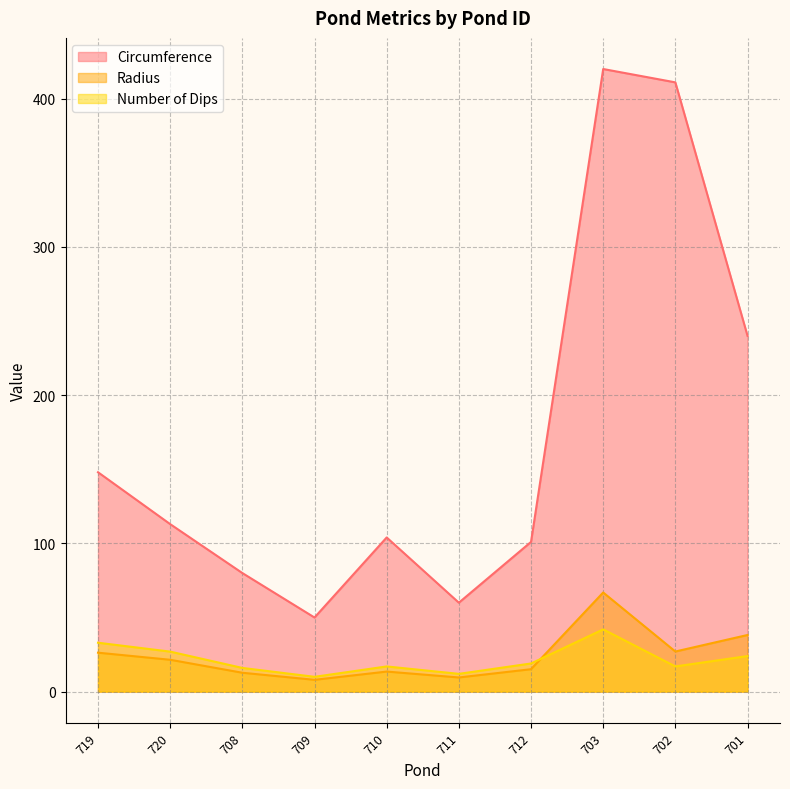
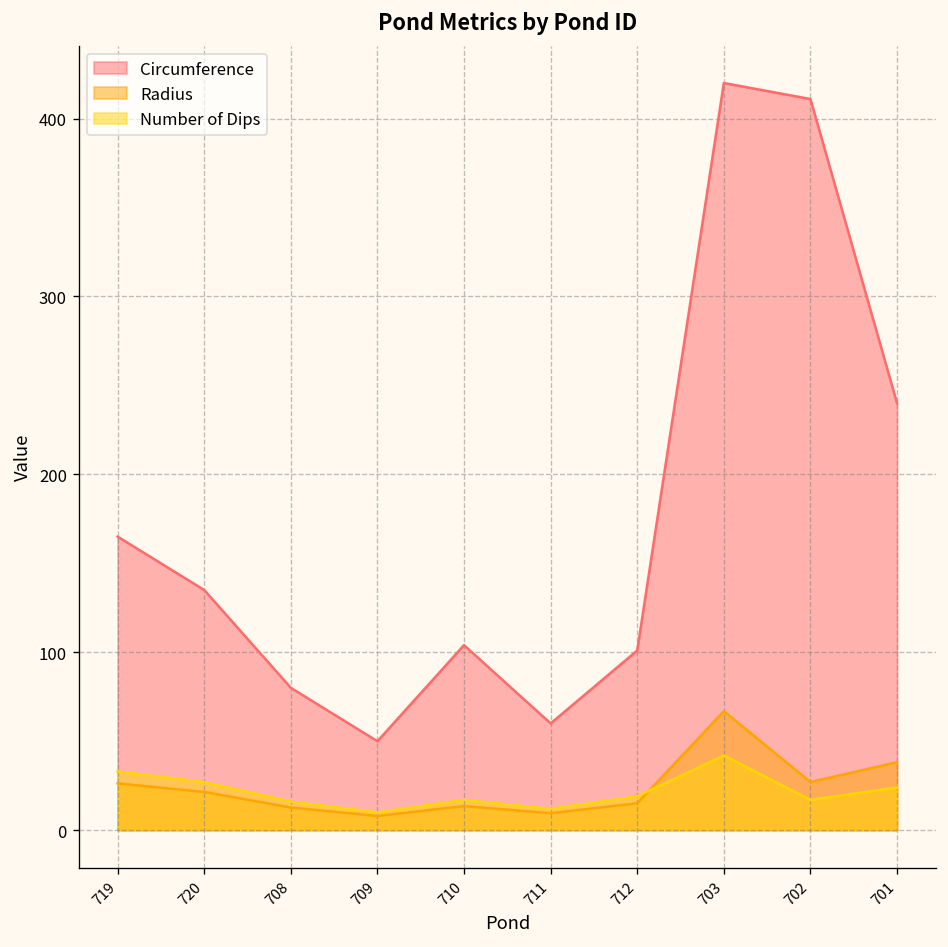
Circumference, 719: 148 -> 165
Circumference, 720: 113 -> 135
